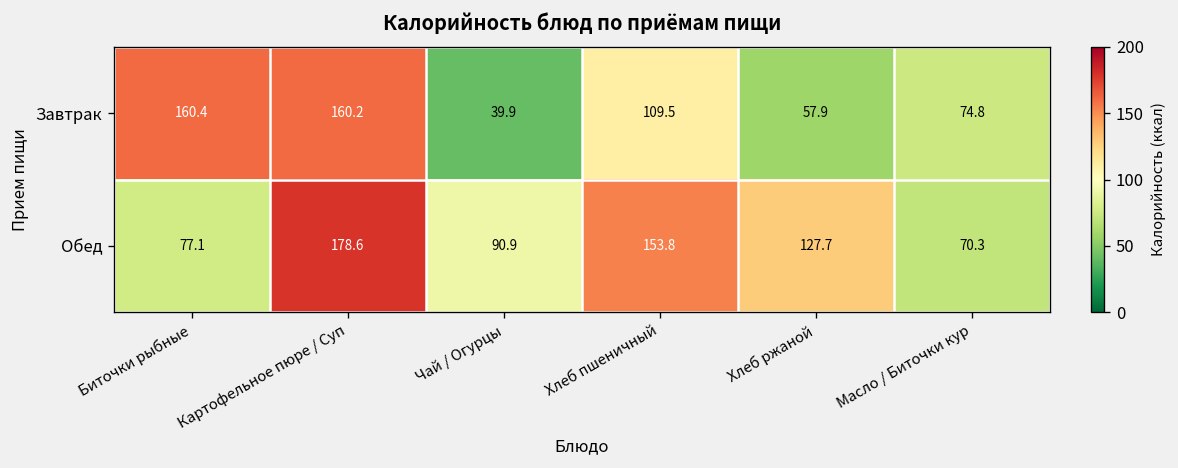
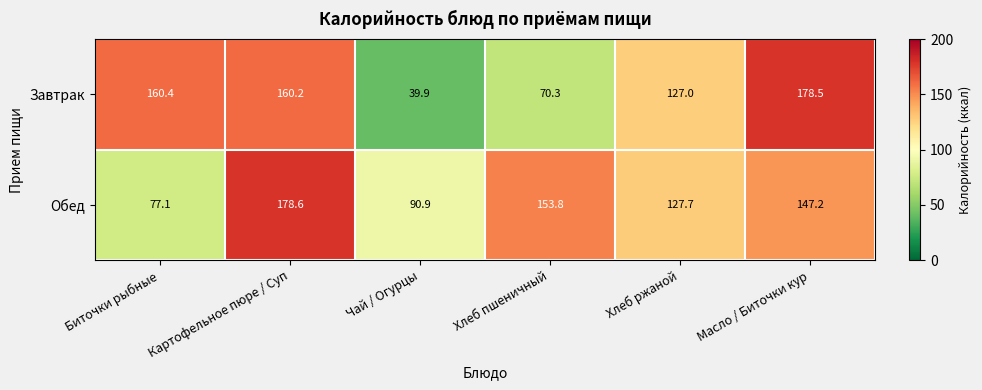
Завтрак, Хлеб пшеничный: 109.5 -> 70.3
Завтрак, Хлеб ржаной: 57.9 -> 127.0
Завтрак, Масло / Биточки кур: 74.8 -> 178.5
Обед, Масло / Биточки кур: 70.3 -> 147.2
